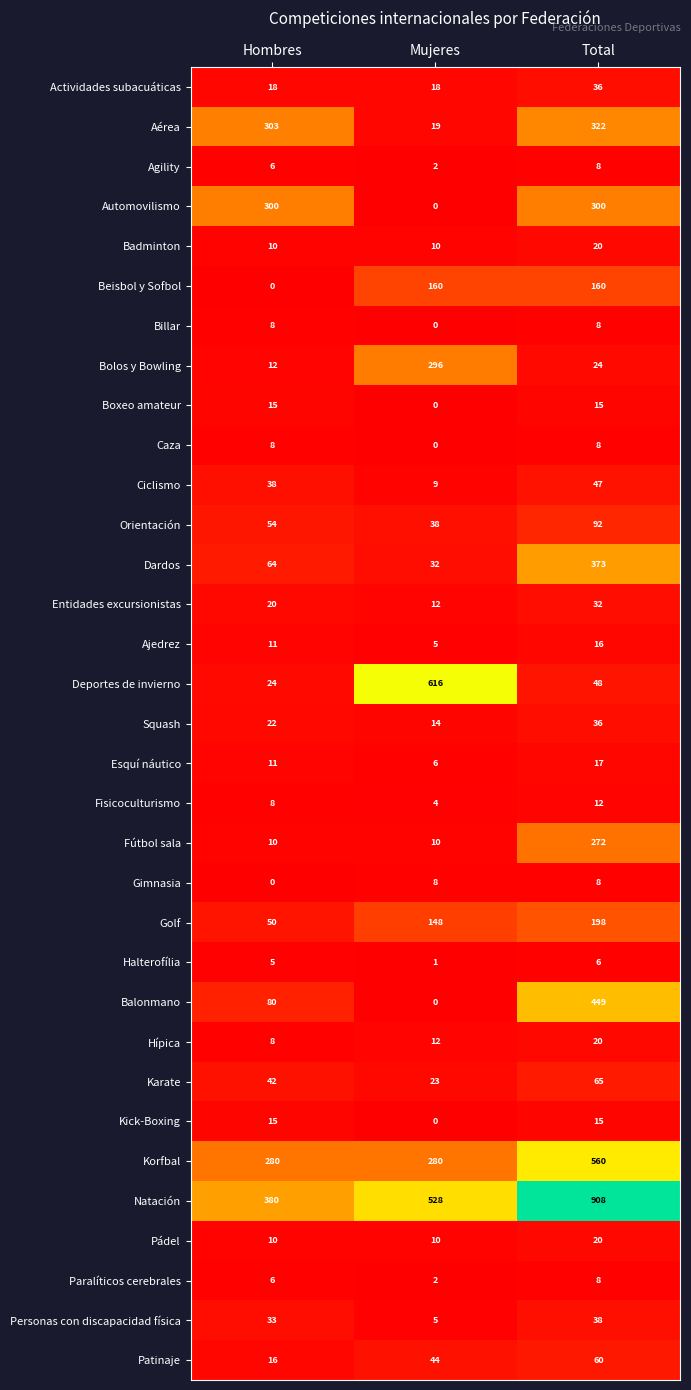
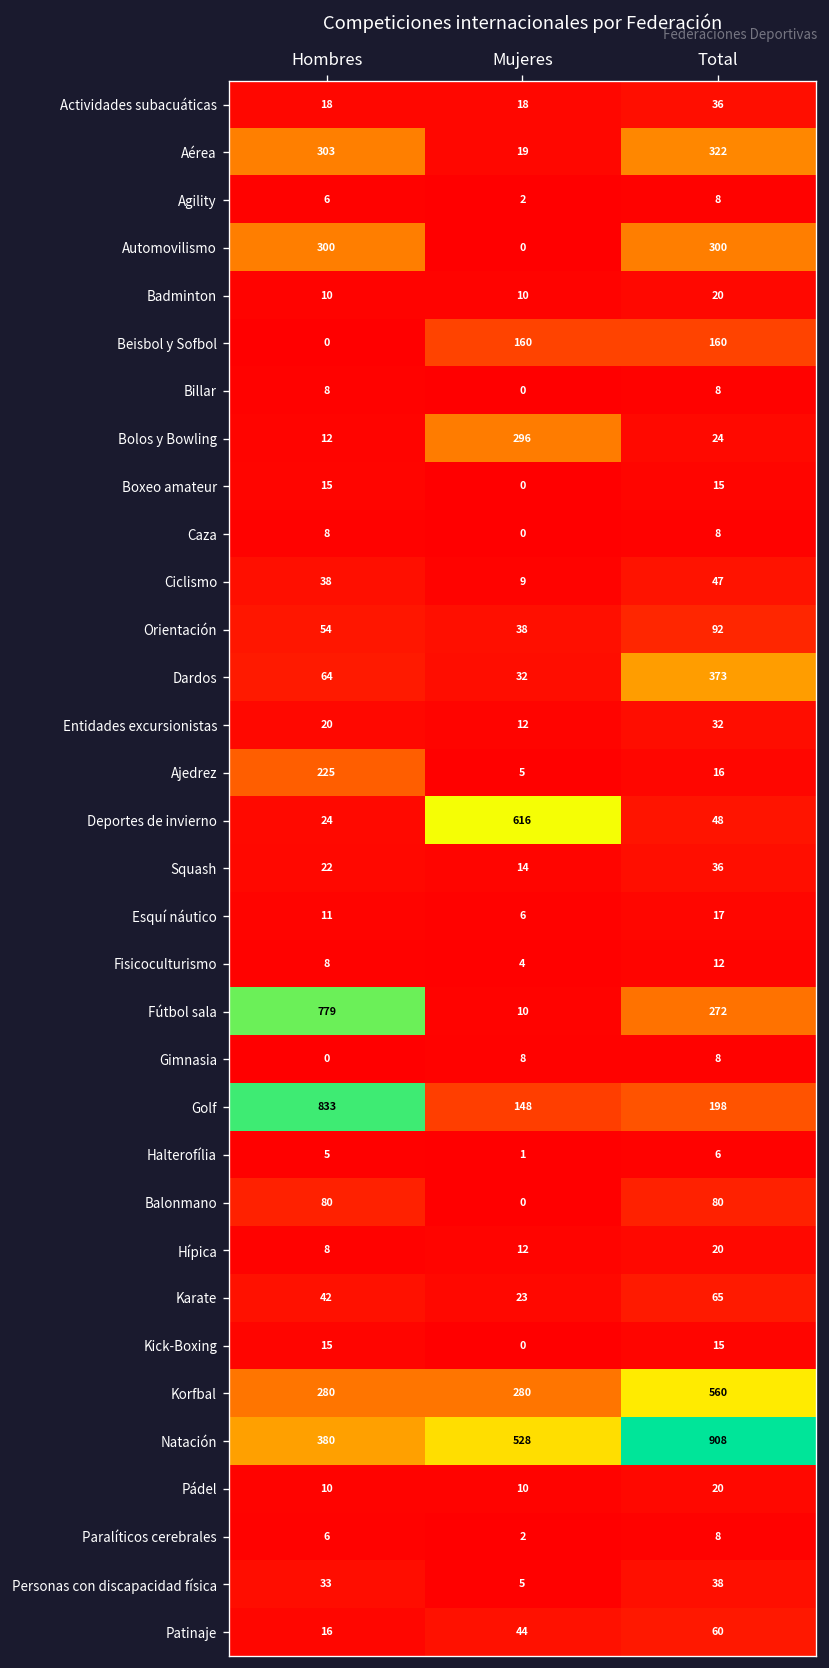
Ajedrez, Hombres: 11 -> 225
Fútbol sala, Hombres: 10 -> 779
Golf, Hombres: 50 -> 833
Balonmano, Total: 449 -> 80
